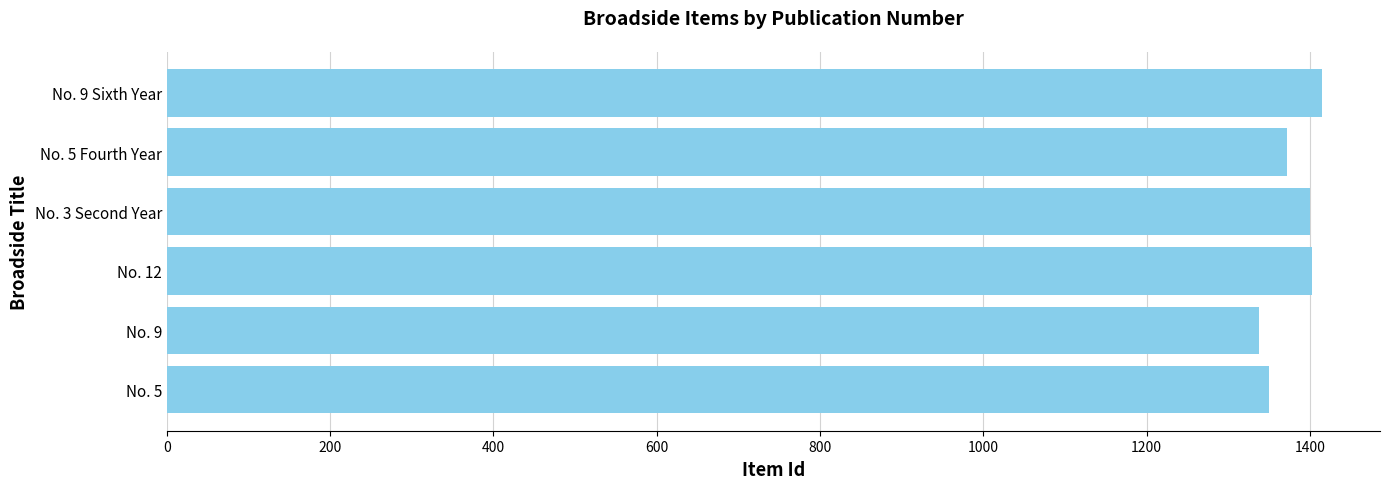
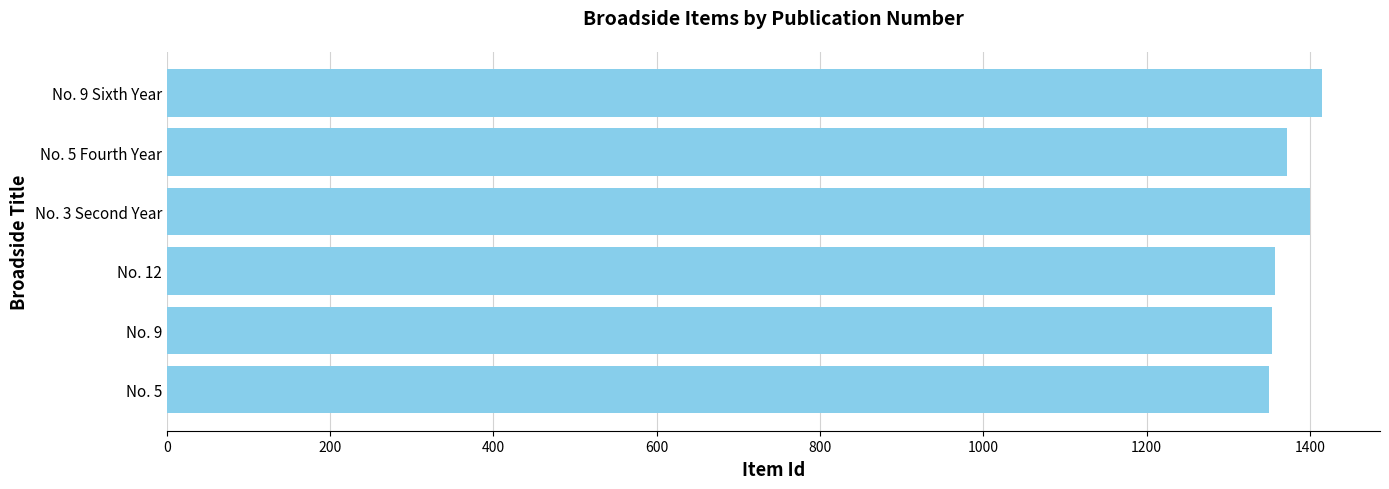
No. 12: 1400 -> 1360
No. 9: 1340 -> 1350
